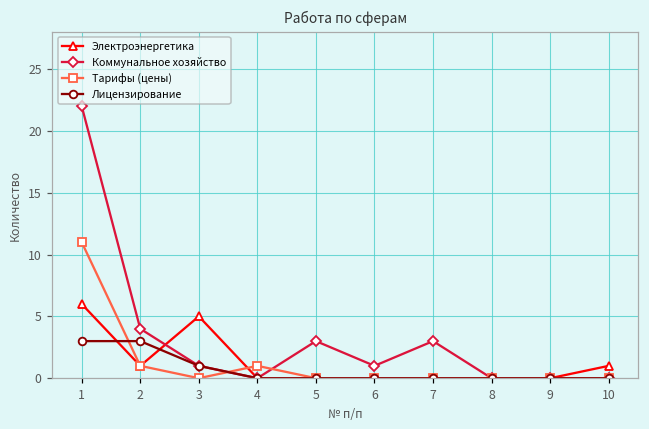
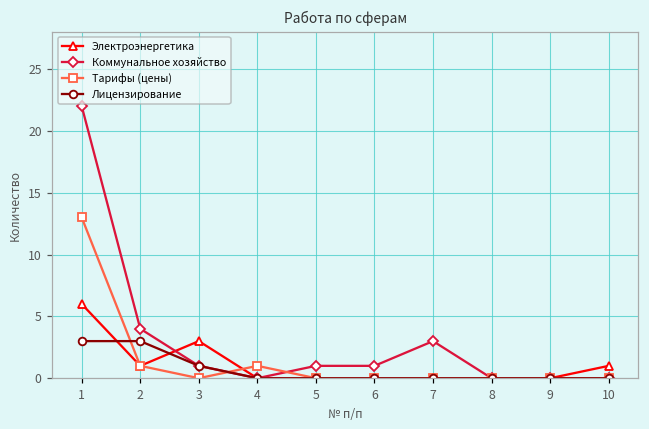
Тарифы (цены), 1: 11 -> 13
Электроэнергетика, 3: 5 -> 3
Коммунальное хозяйство, 5: 3 -> 1
